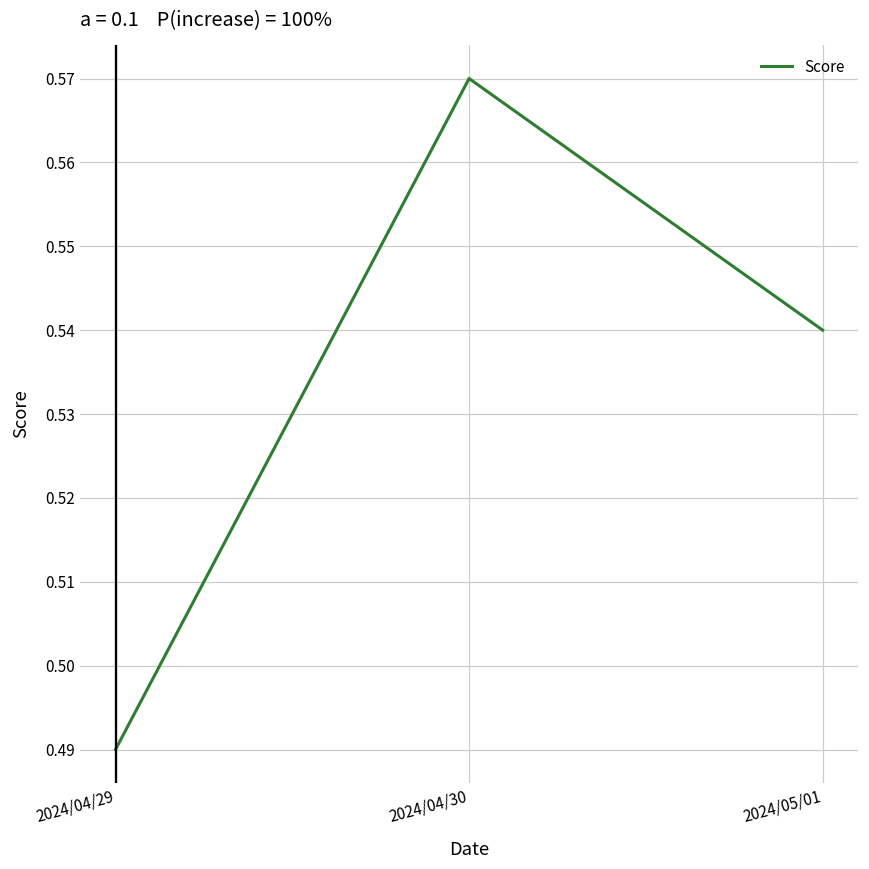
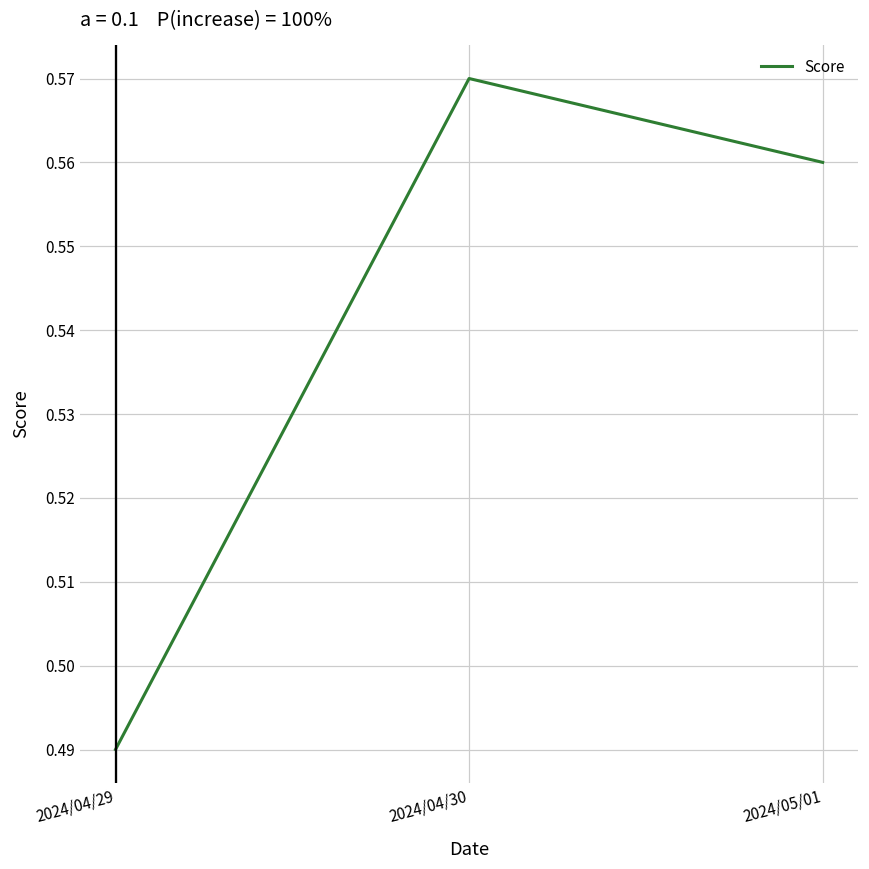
2024/05/01: 0.54 -> 0.56
